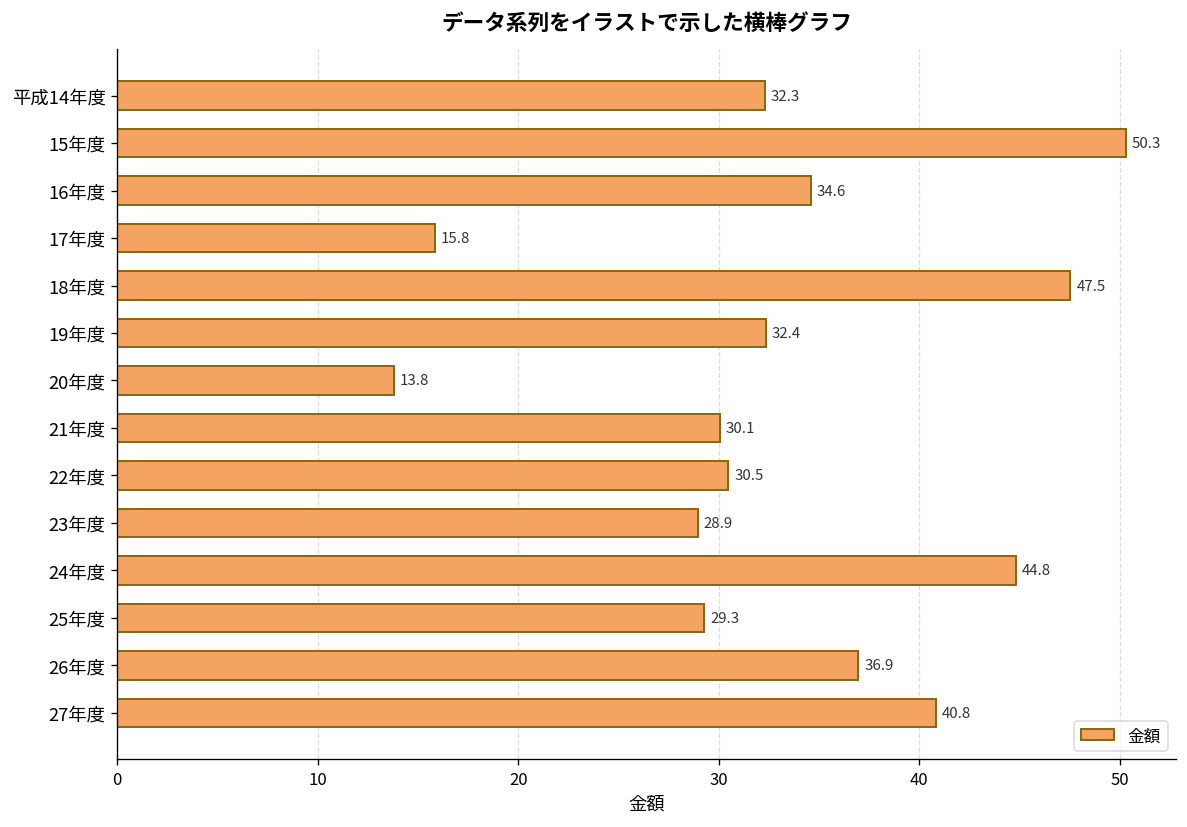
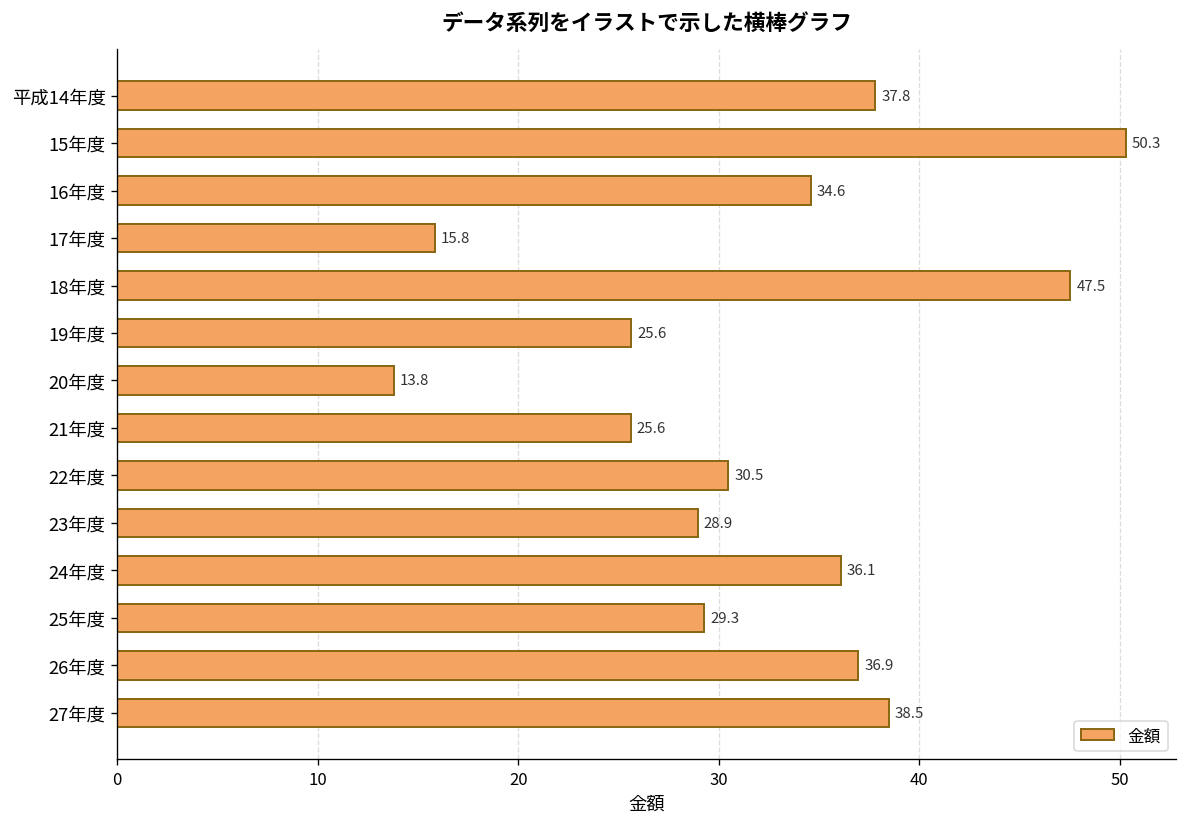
平成14年度: 32.3 -> 37.8
19年度: 32.4 -> 25.6
21年度: 30.1 -> 25.6
24年度: 44.8 -> 36.1
27年度: 40.8 -> 38.5
